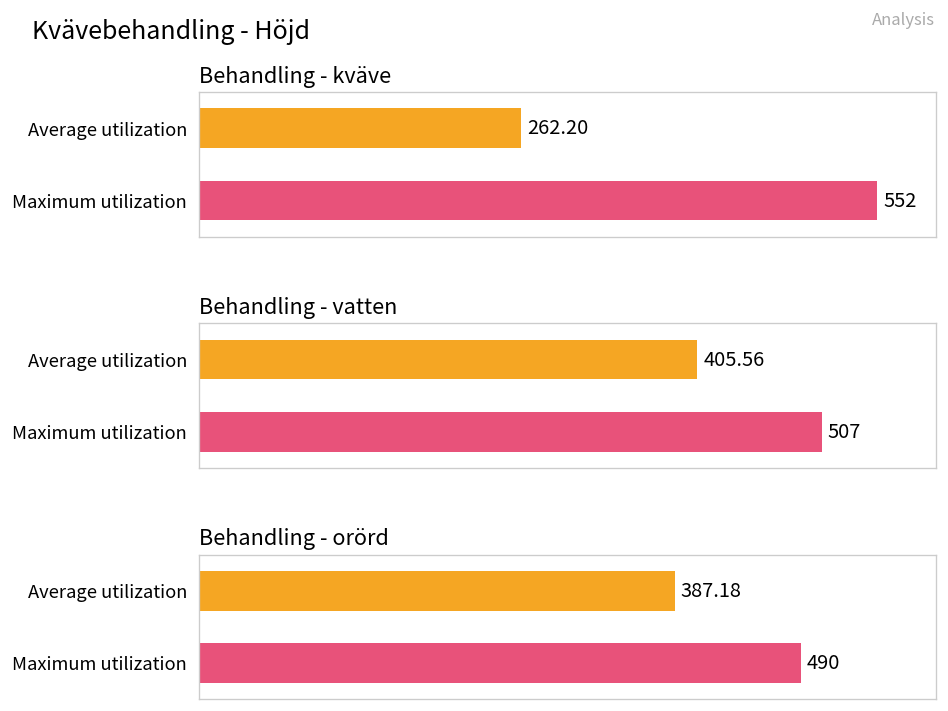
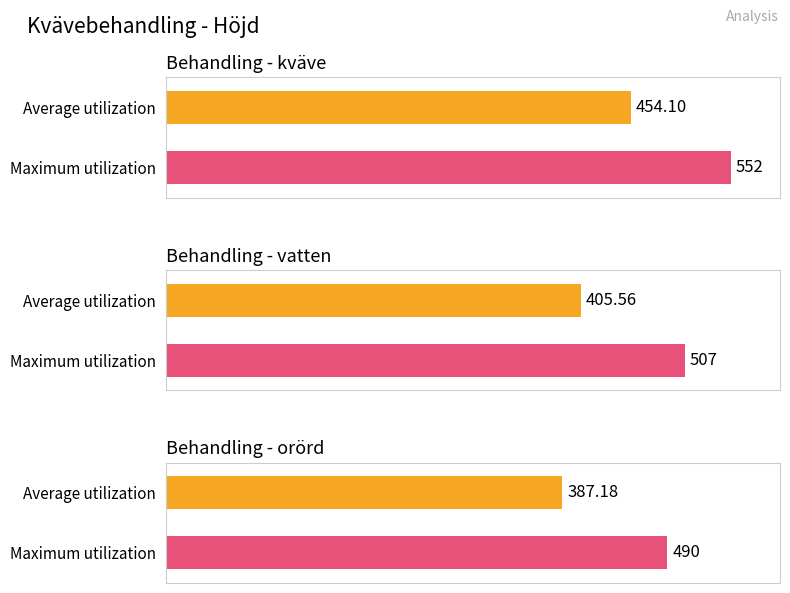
Behandling - kväve, Average utilization: 262.20 -> 454.10
